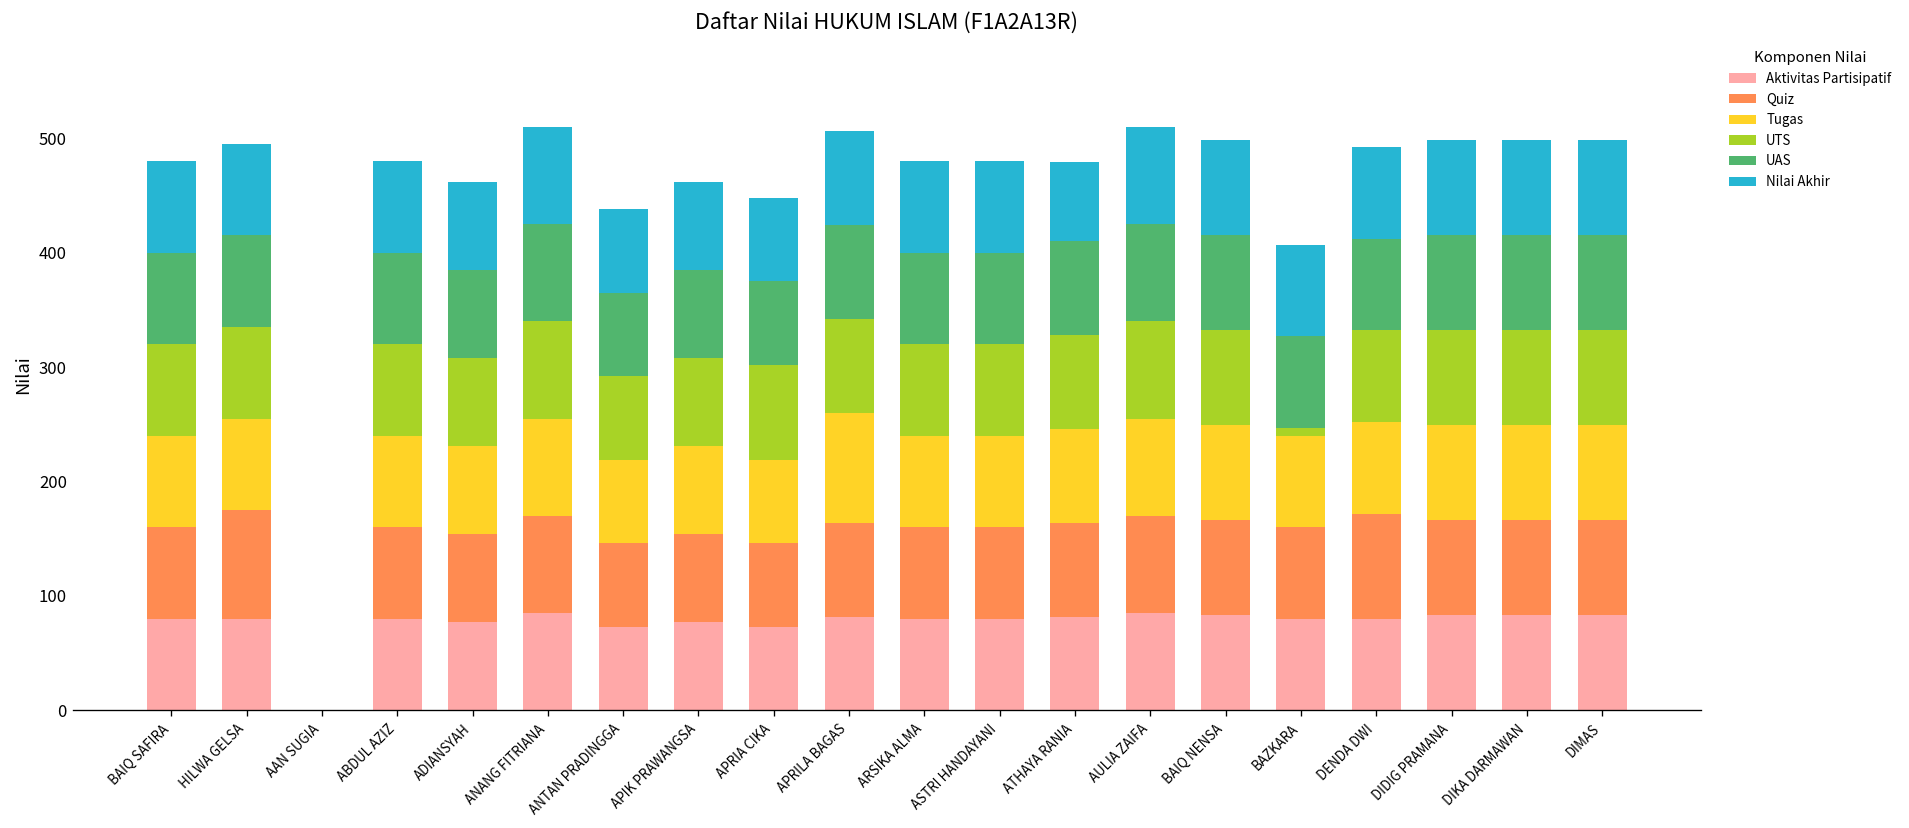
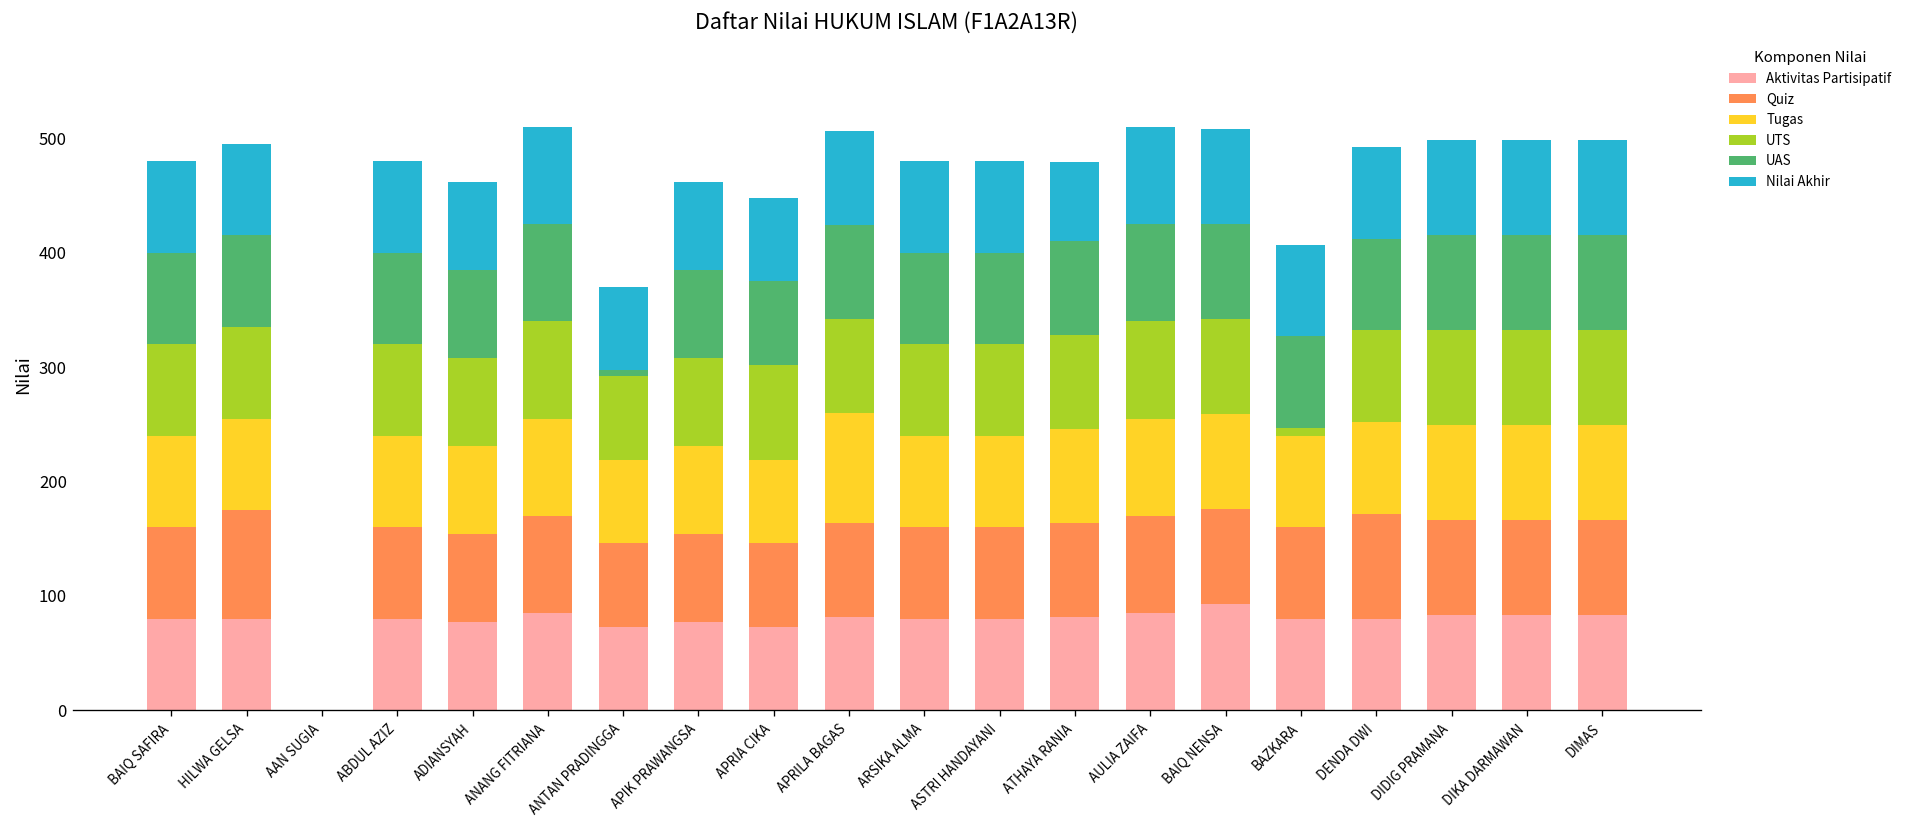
UAS, ANTAN PRADINGGA: 70 -> 10
Aktivitas Partisipatif, BAIQ NENSA: 80 -> 90
